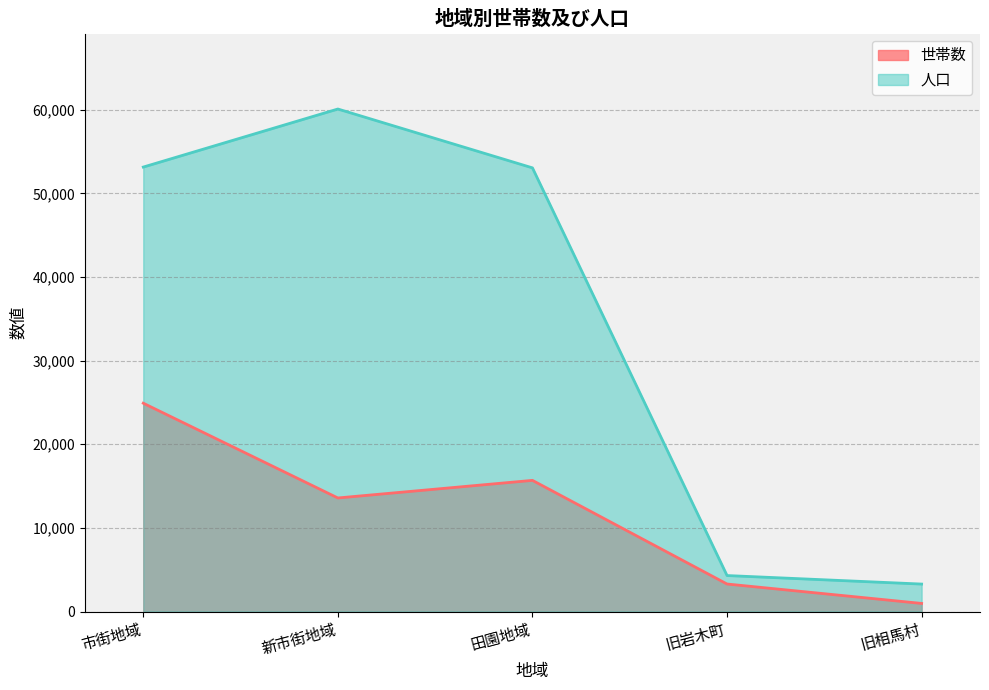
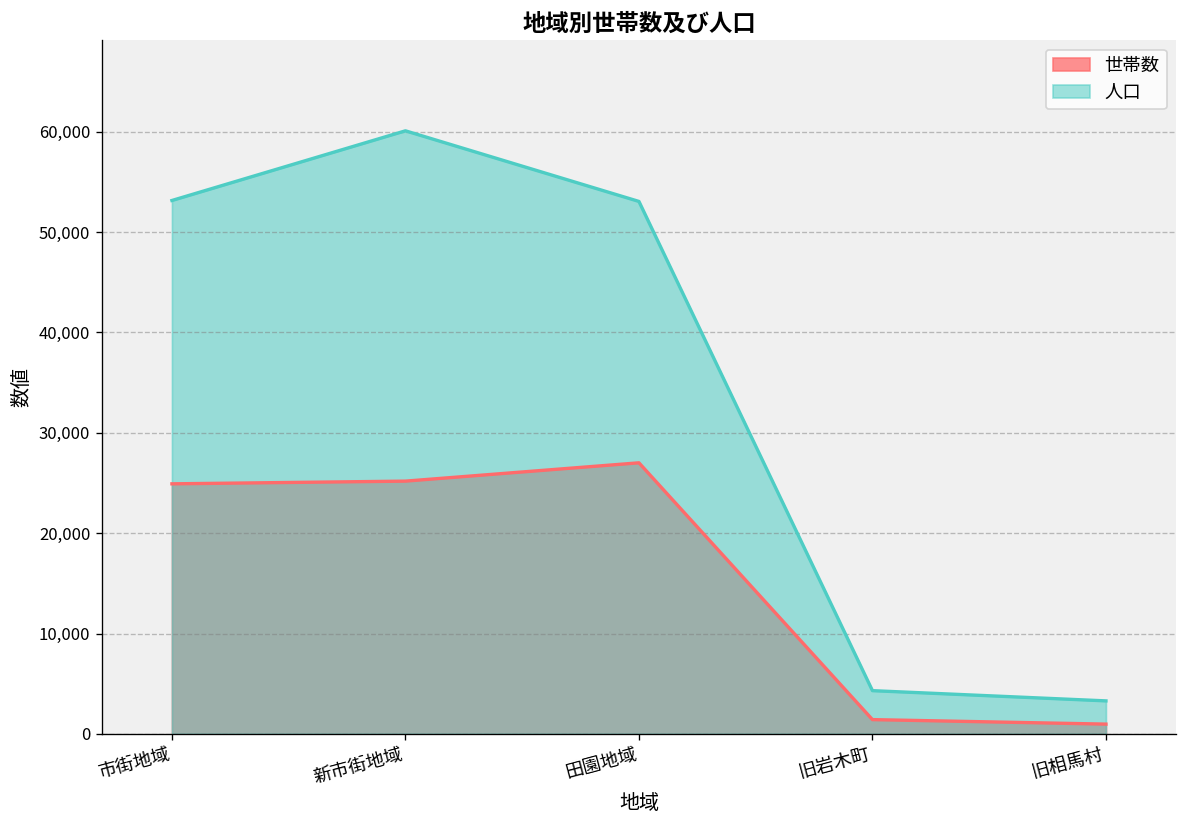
世帯数, 新市街地域: 14,000 -> 25,000
世帯数, 田園地域: 16,000 -> 27,000
世帯数, 旧岩木町: 3,000 -> 1,000
